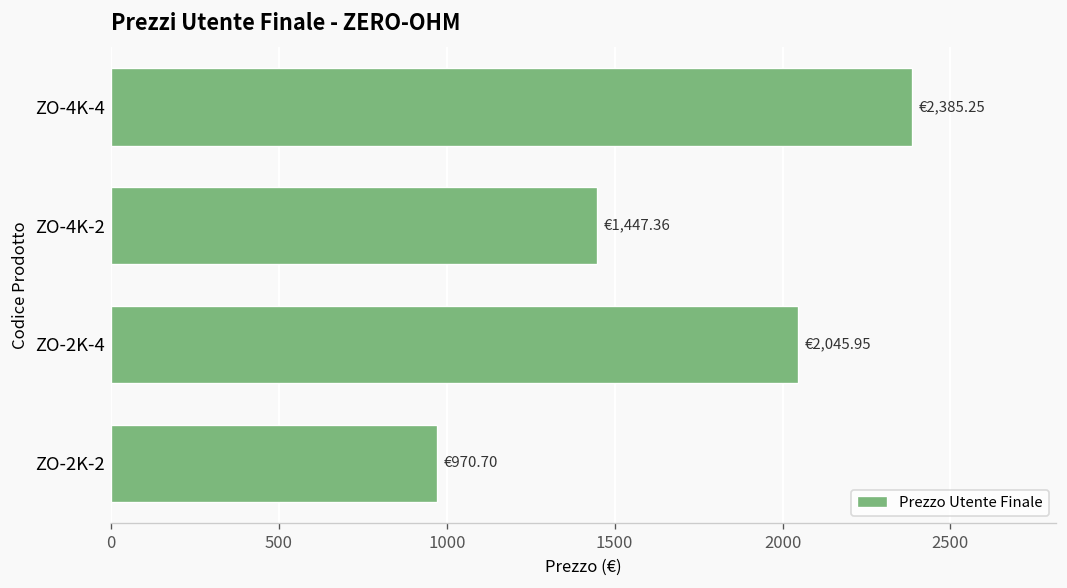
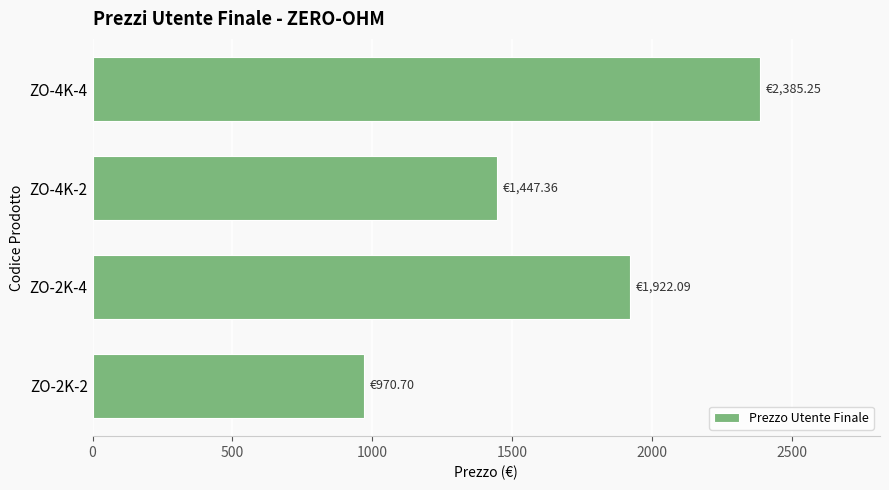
ZO-2K-4: €2,045.95 -> €1,922.09
